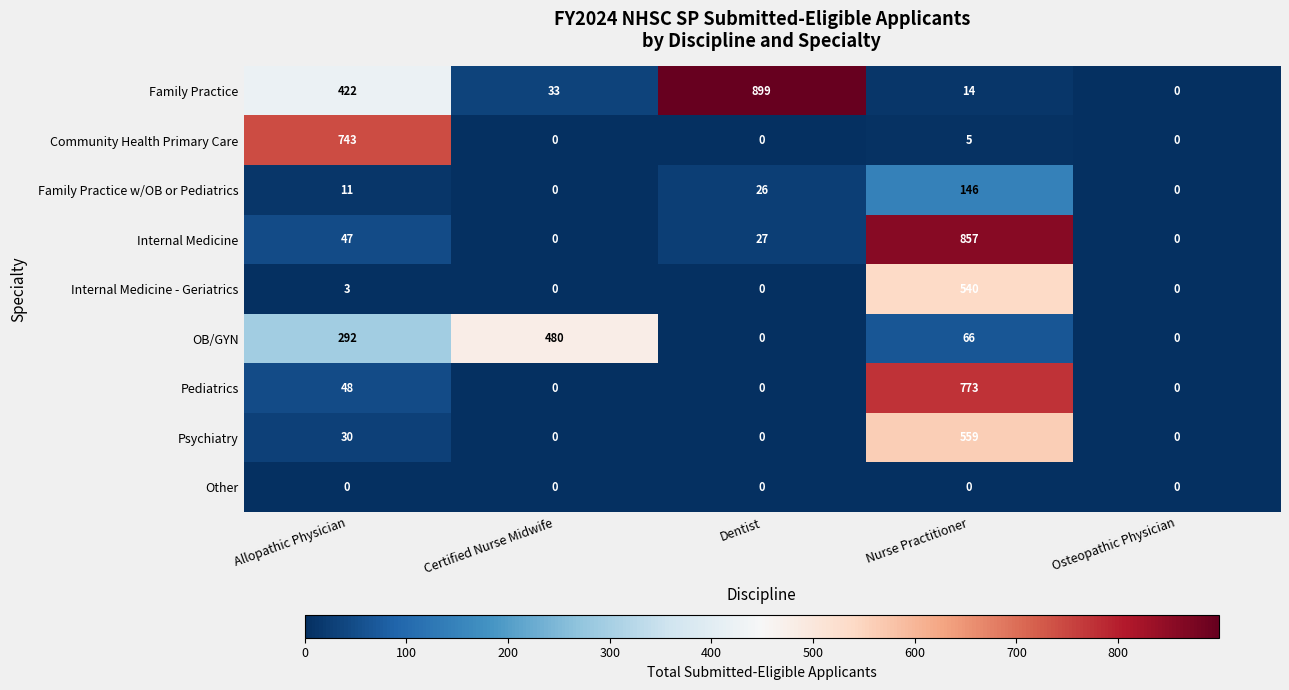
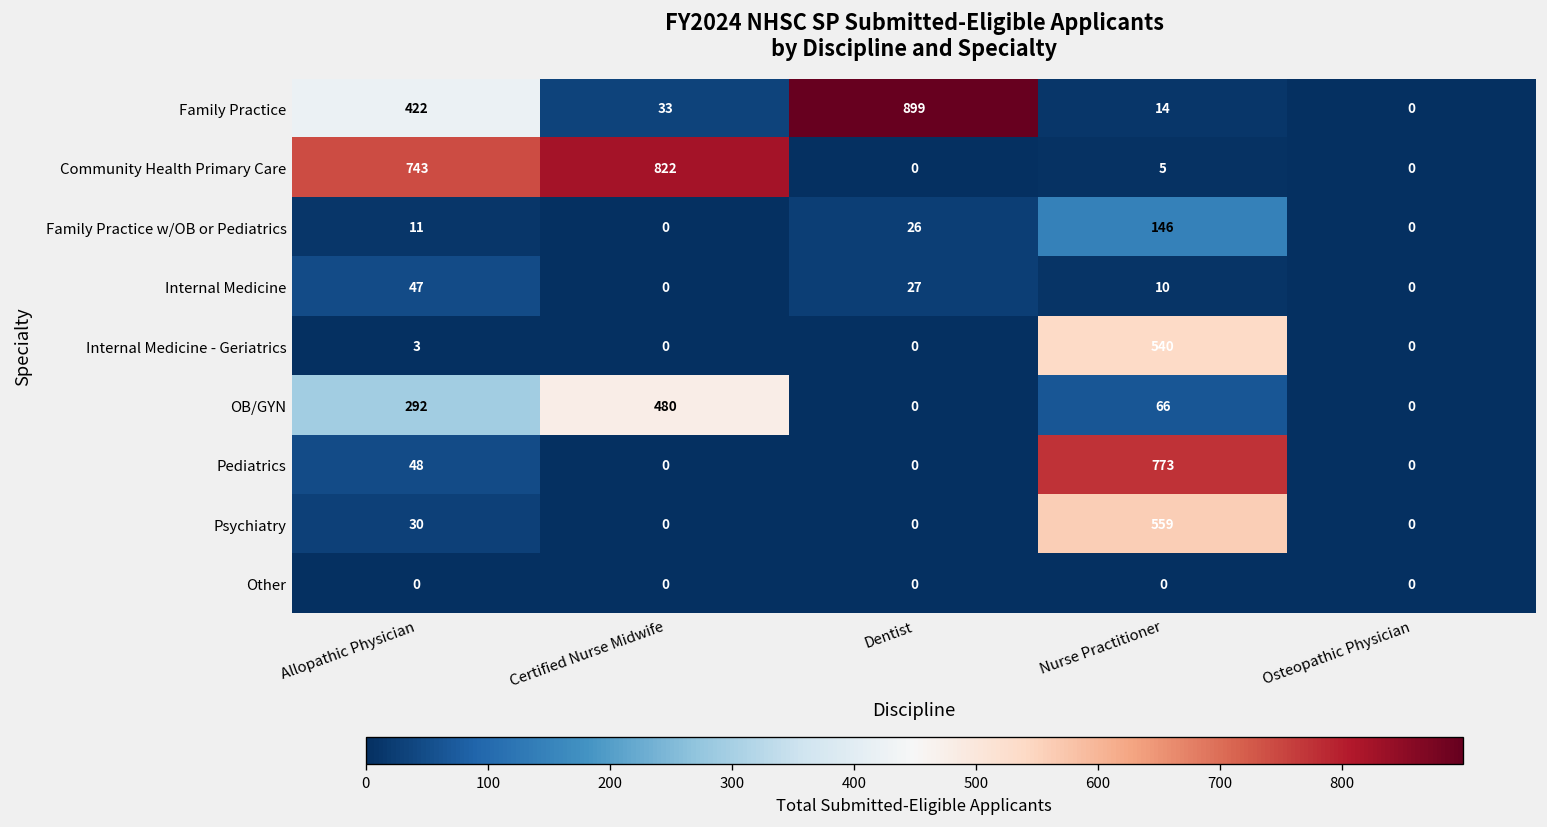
Community Health Primary Care, Certified Nurse Midwife: 0 -> 822
Internal Medicine, Nurse Practitioner: 857 -> 10
